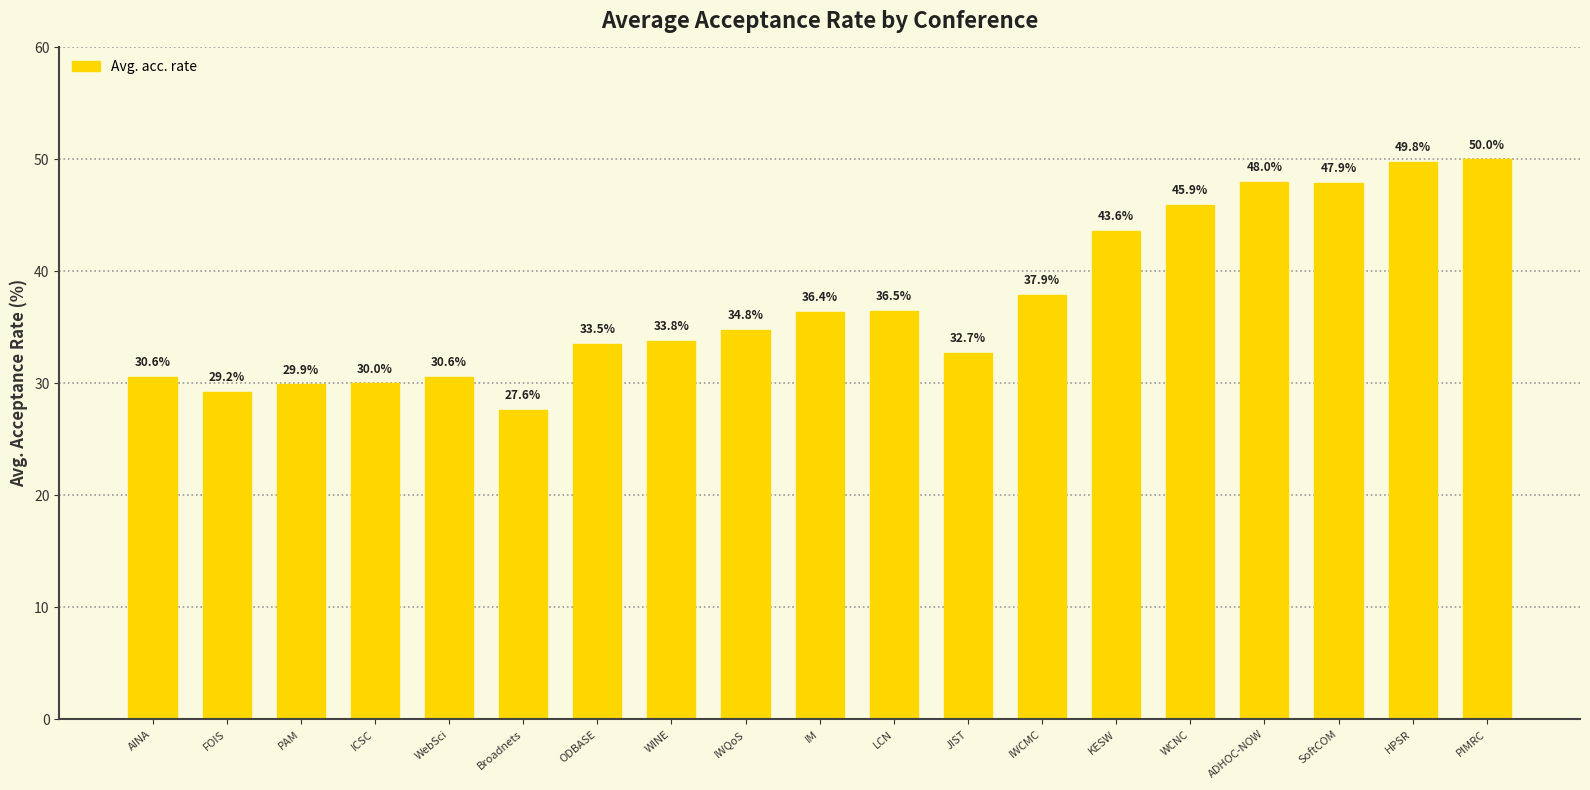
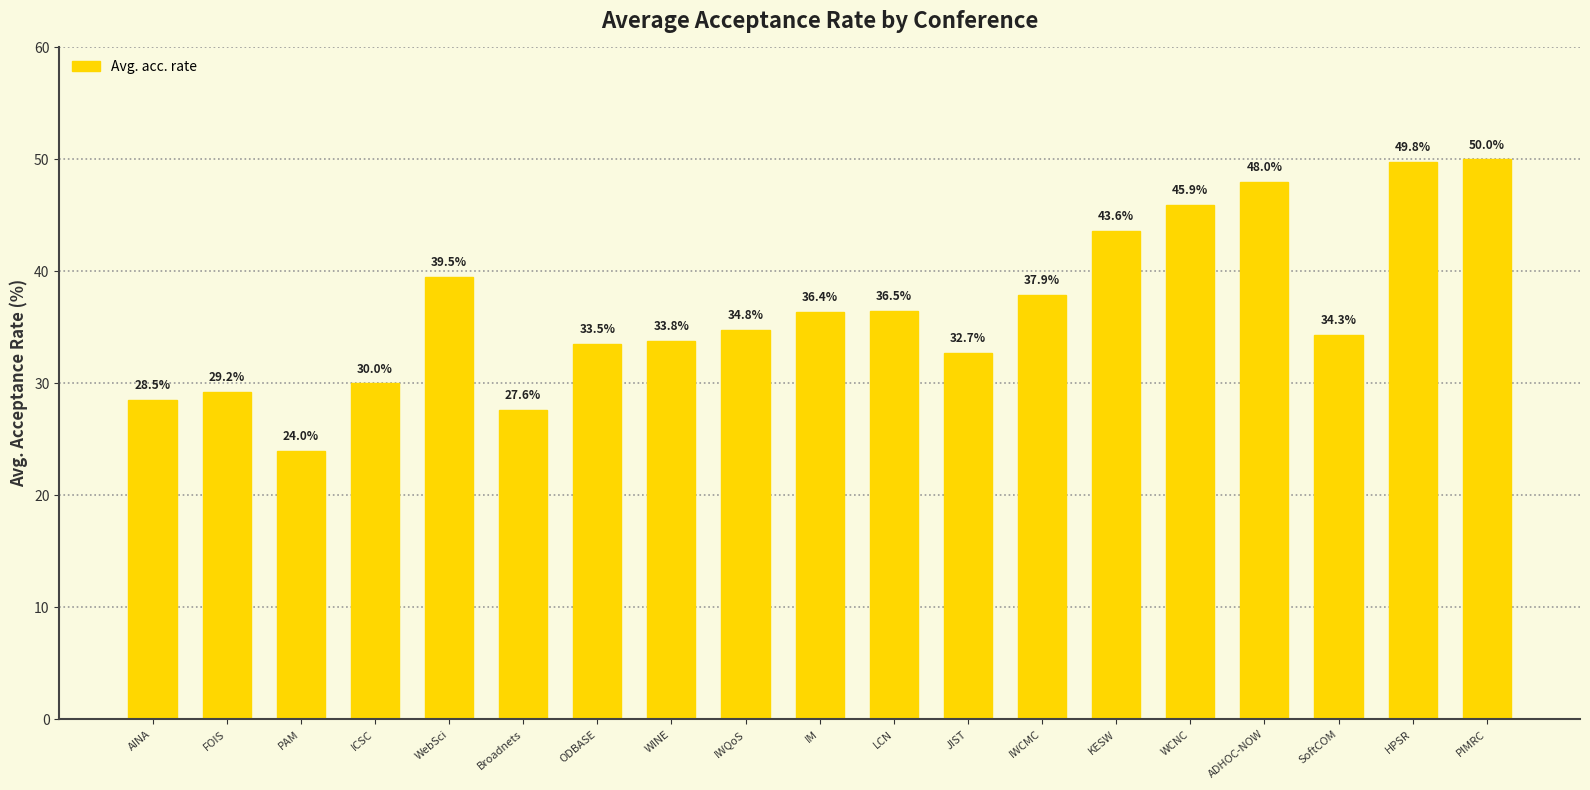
AINA: 30.6% -> 28.5%
PAM: 29.9% -> 24.0%
WebSci: 30.6% -> 39.5%
SoftCOM: 47.9% -> 34.3%
